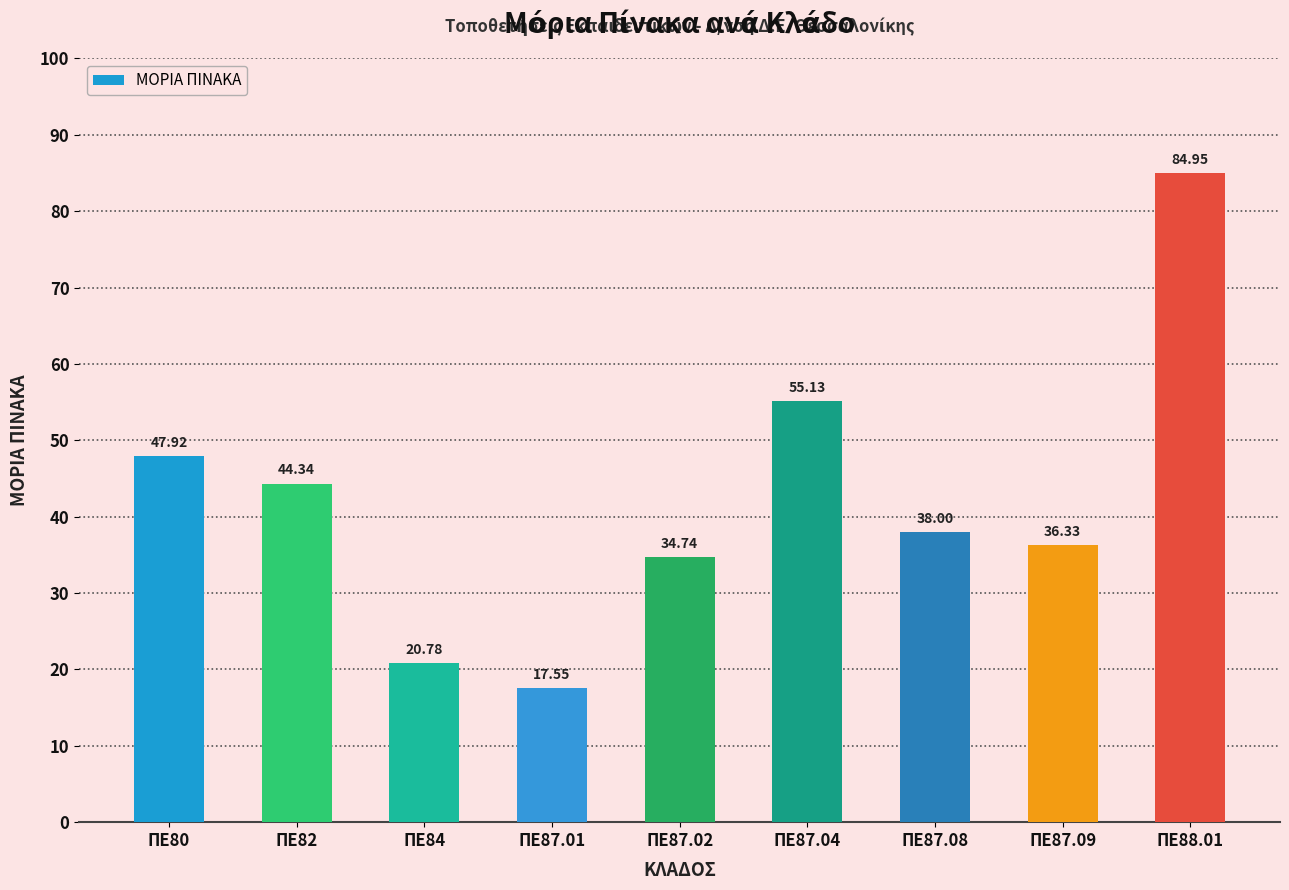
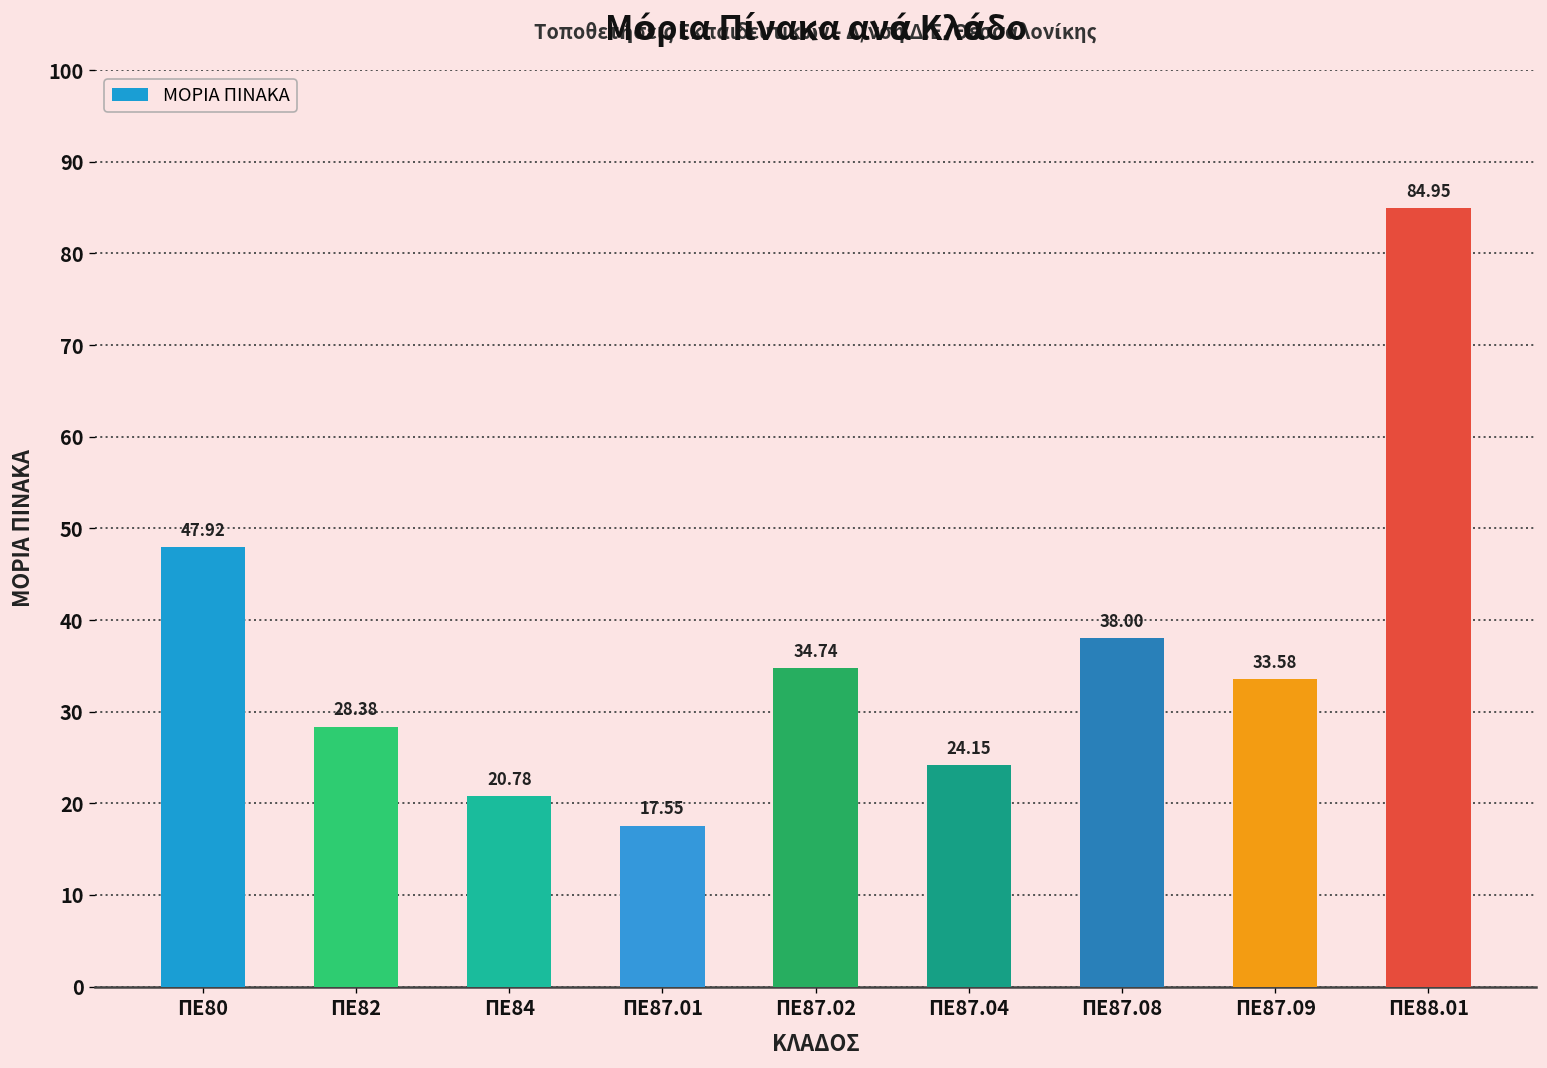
ΠΕ82: 44.34 -> 28.38
ΠΕ87.04: 55.13 -> 24.15
ΠΕ87.09: 36.33 -> 33.58
